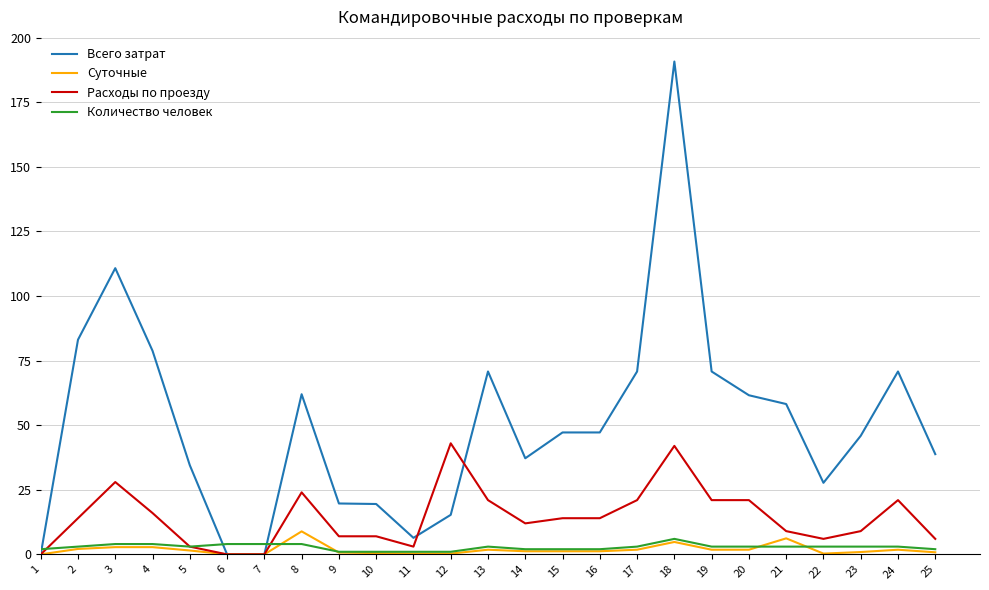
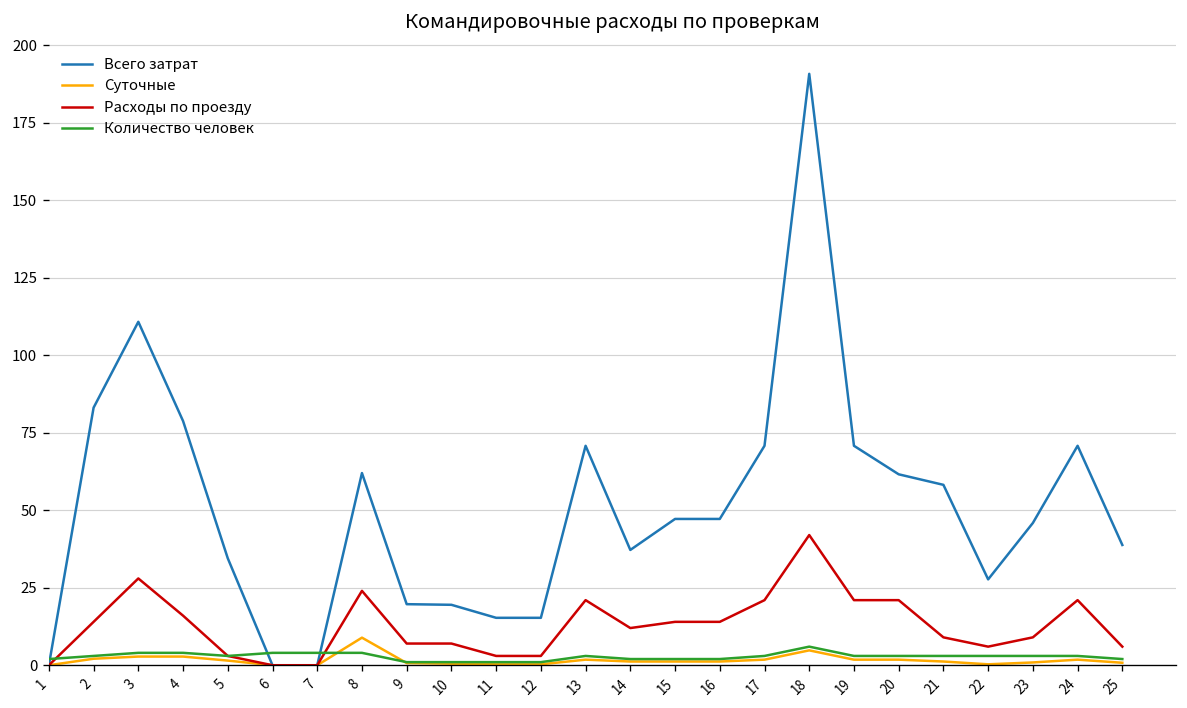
Всего затрат, 11: 6 -> 15
Расходы по проезду, 12: 43 -> 3
Суточные, 21: 6 -> 1
